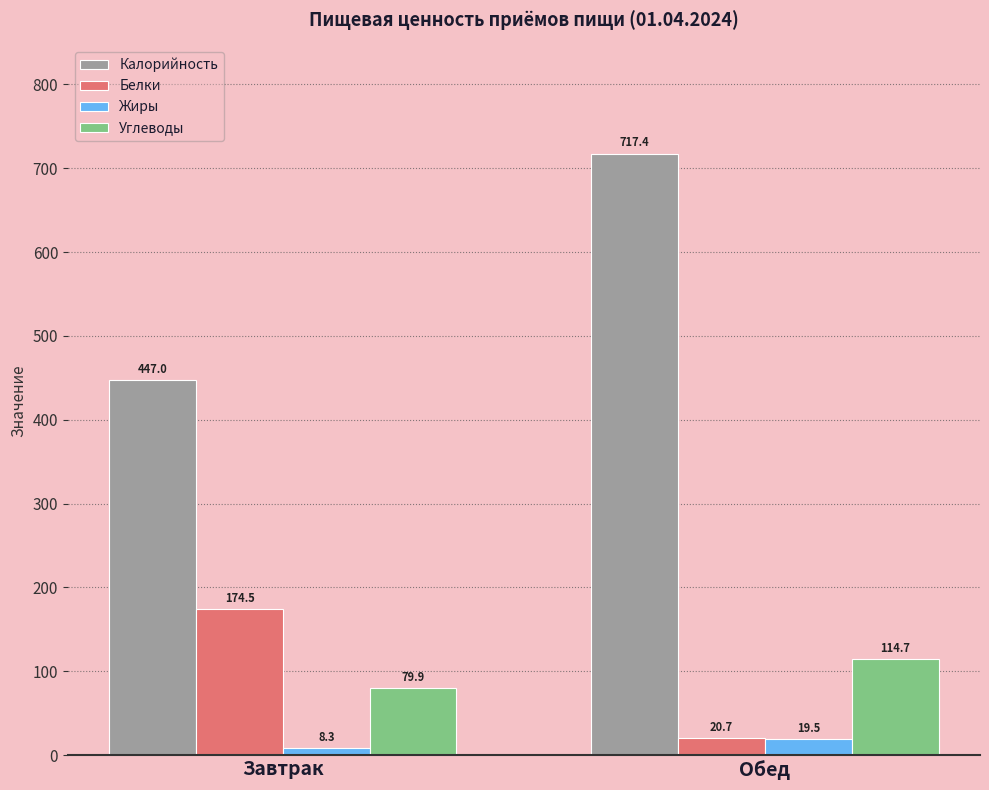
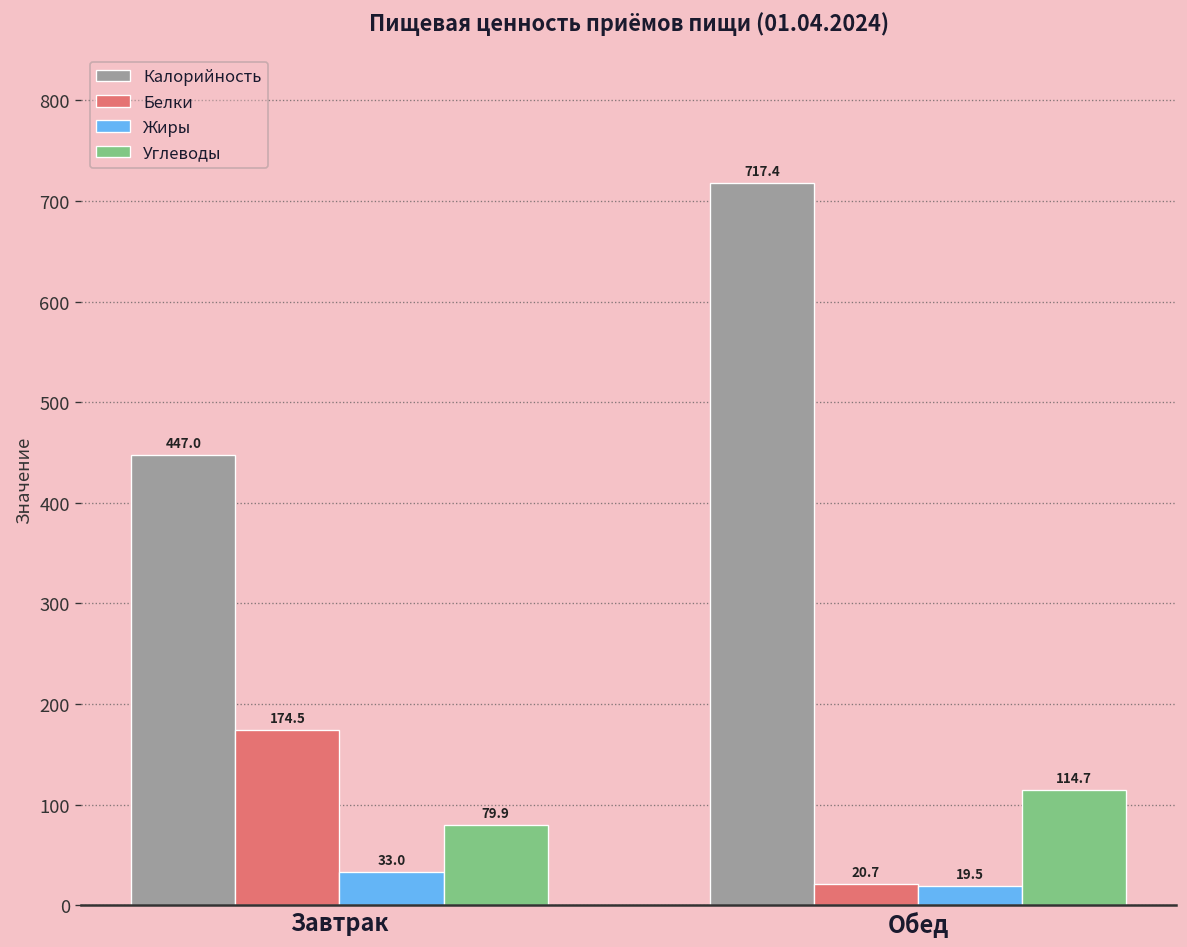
Жиры, Завтрак: 8.3 -> 33.0
